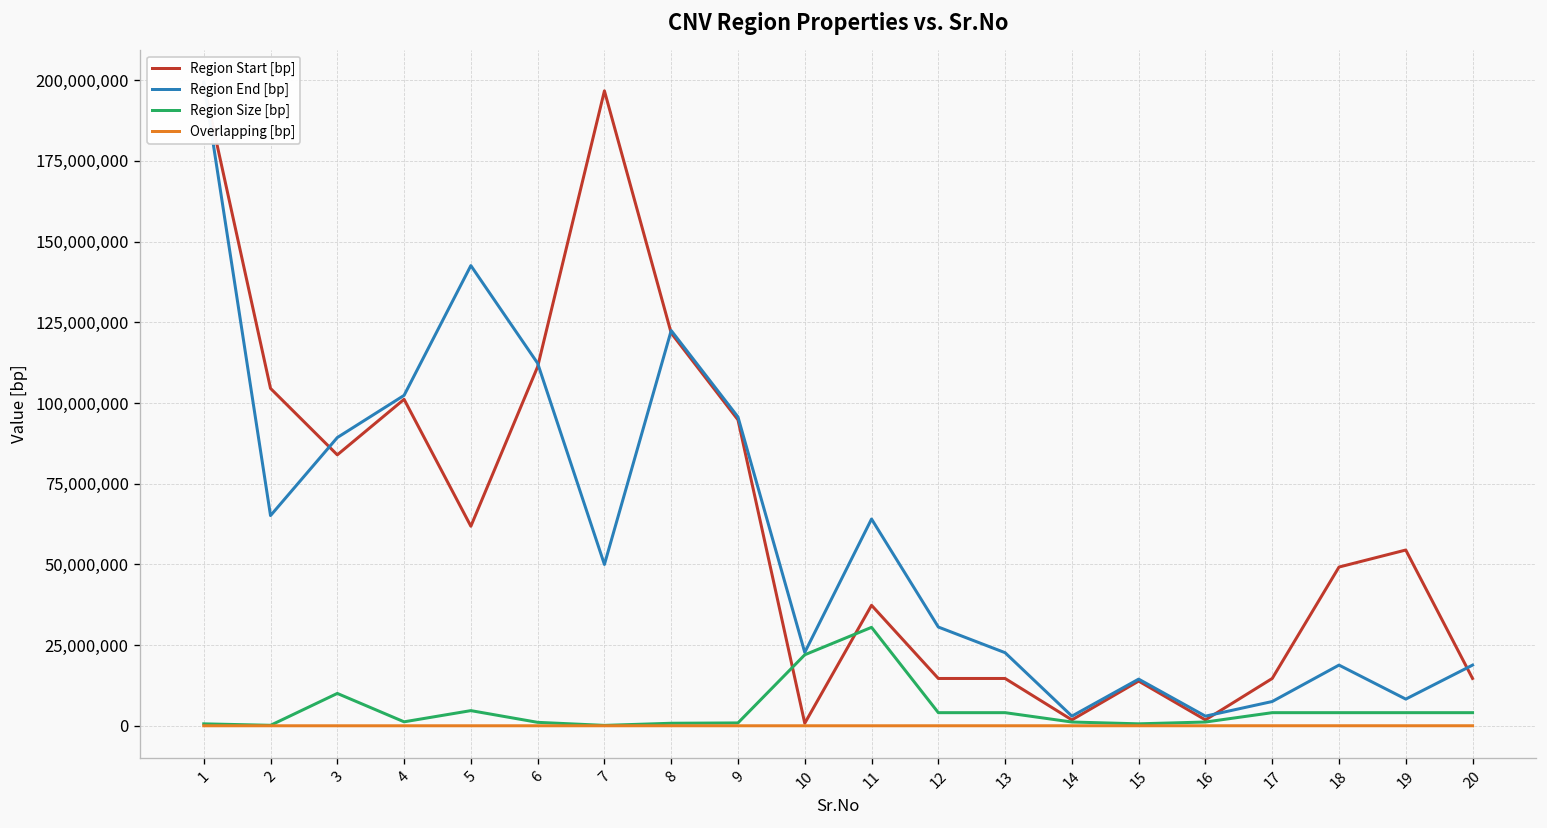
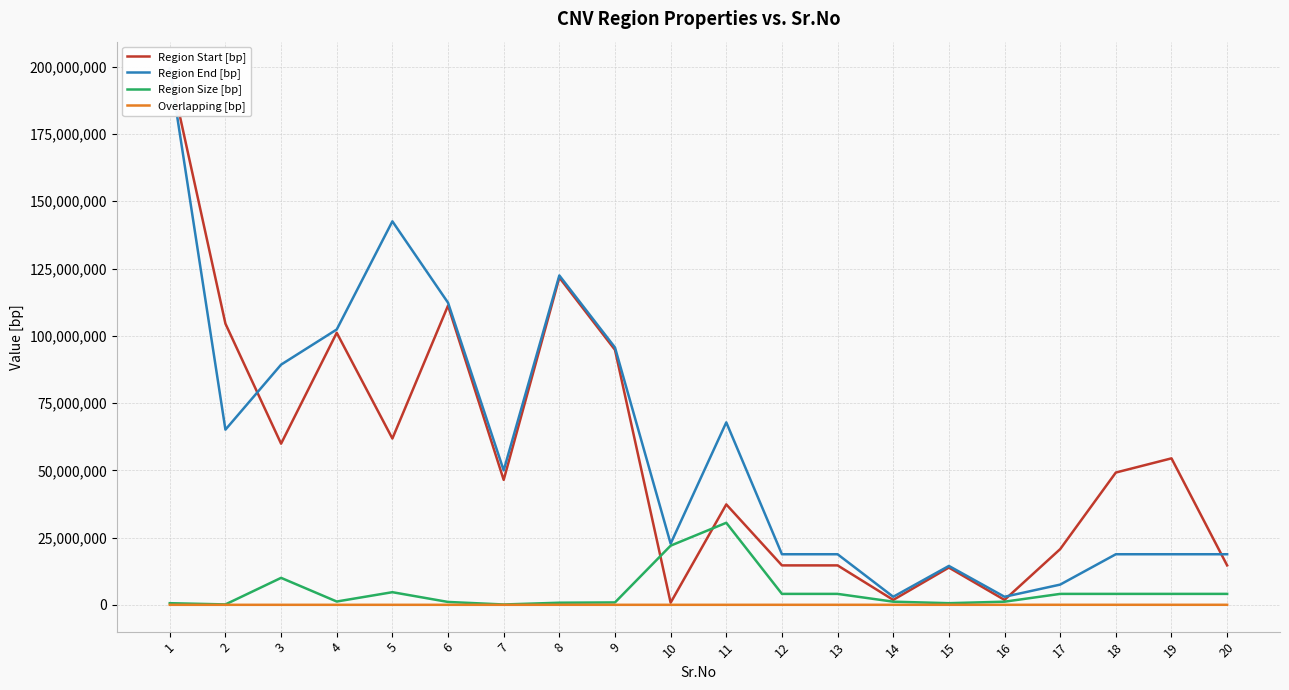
Region Start [bp], 3: 84,000,000 -> 60,000,000
Region Start [bp], 7: 197,000,000 -> 46,000,000
Region End [bp], 11: 64,000,000 -> 68,000,000
Region End [bp], 12: 31,000,000 -> 19,000,000
Region End [bp], 13: 23,000,000 -> 19,000,000
Region Start [bp], 17: 15,000,000 -> 21,000,000
Region End [bp], 19: 8,000,000 -> 19,000,000
